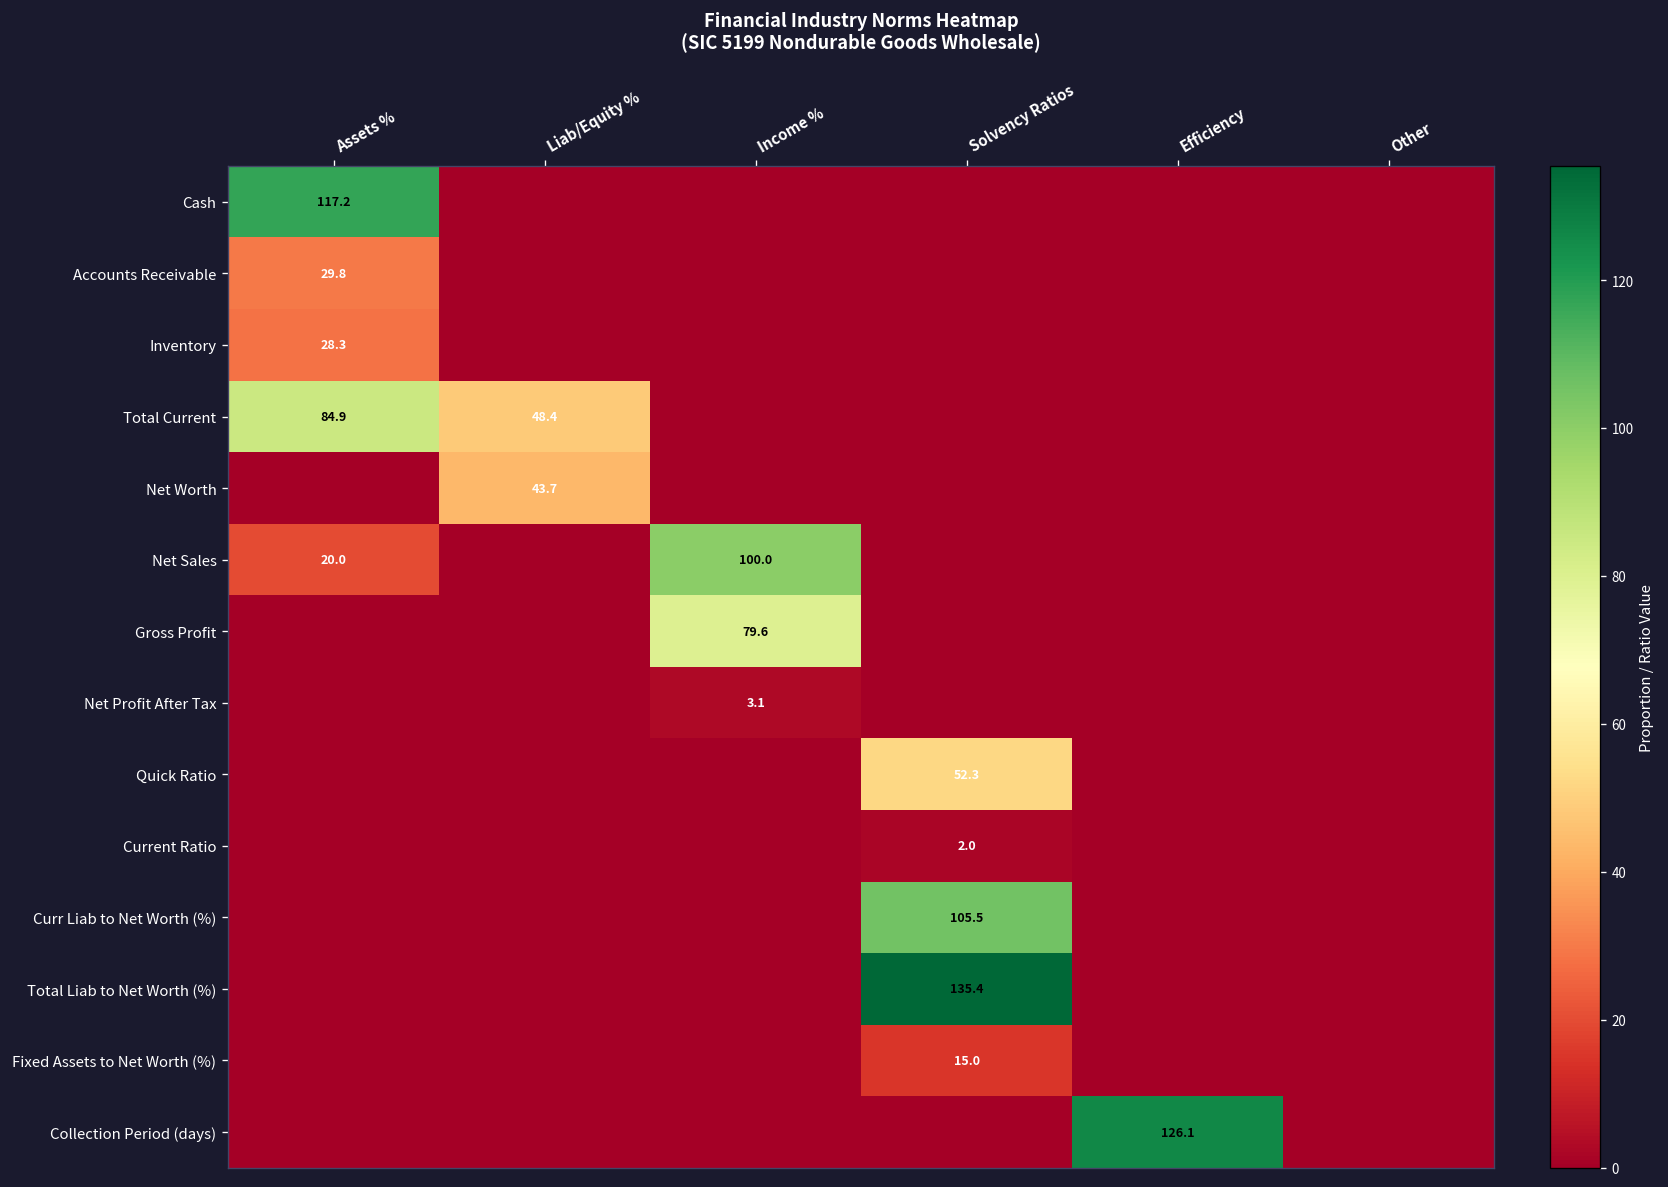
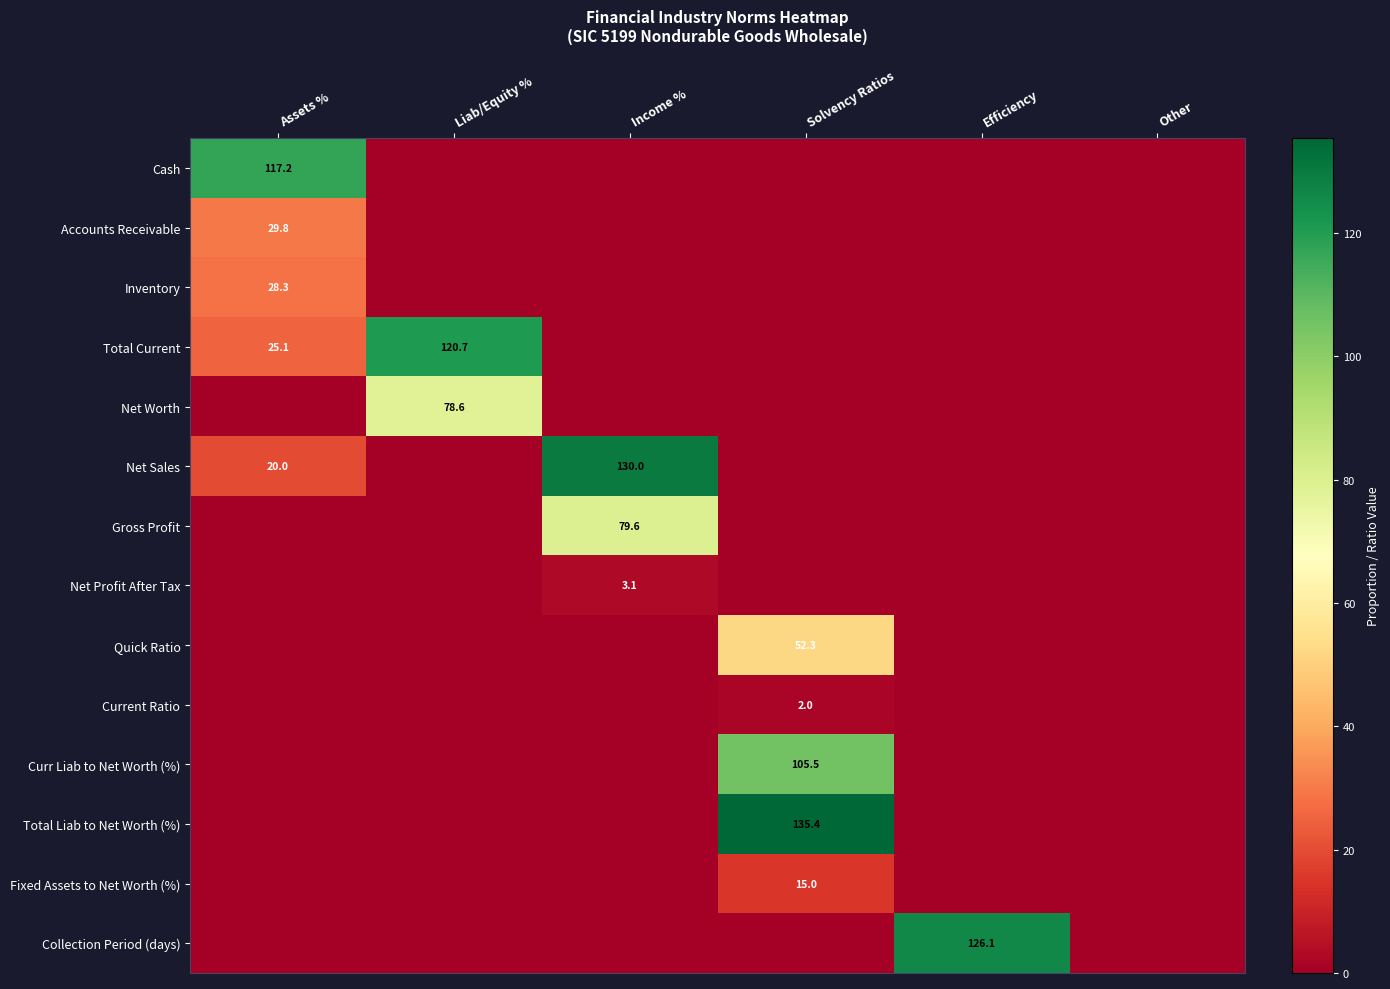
Total Current, Assets %: 84.9 -> 25.1
Total Current, Liab/Equity %: 48.4 -> 120.7
Net Worth, Liab/Equity %: 43.7 -> 78.6
Net Sales, Income %: 100.0 -> 130.0
